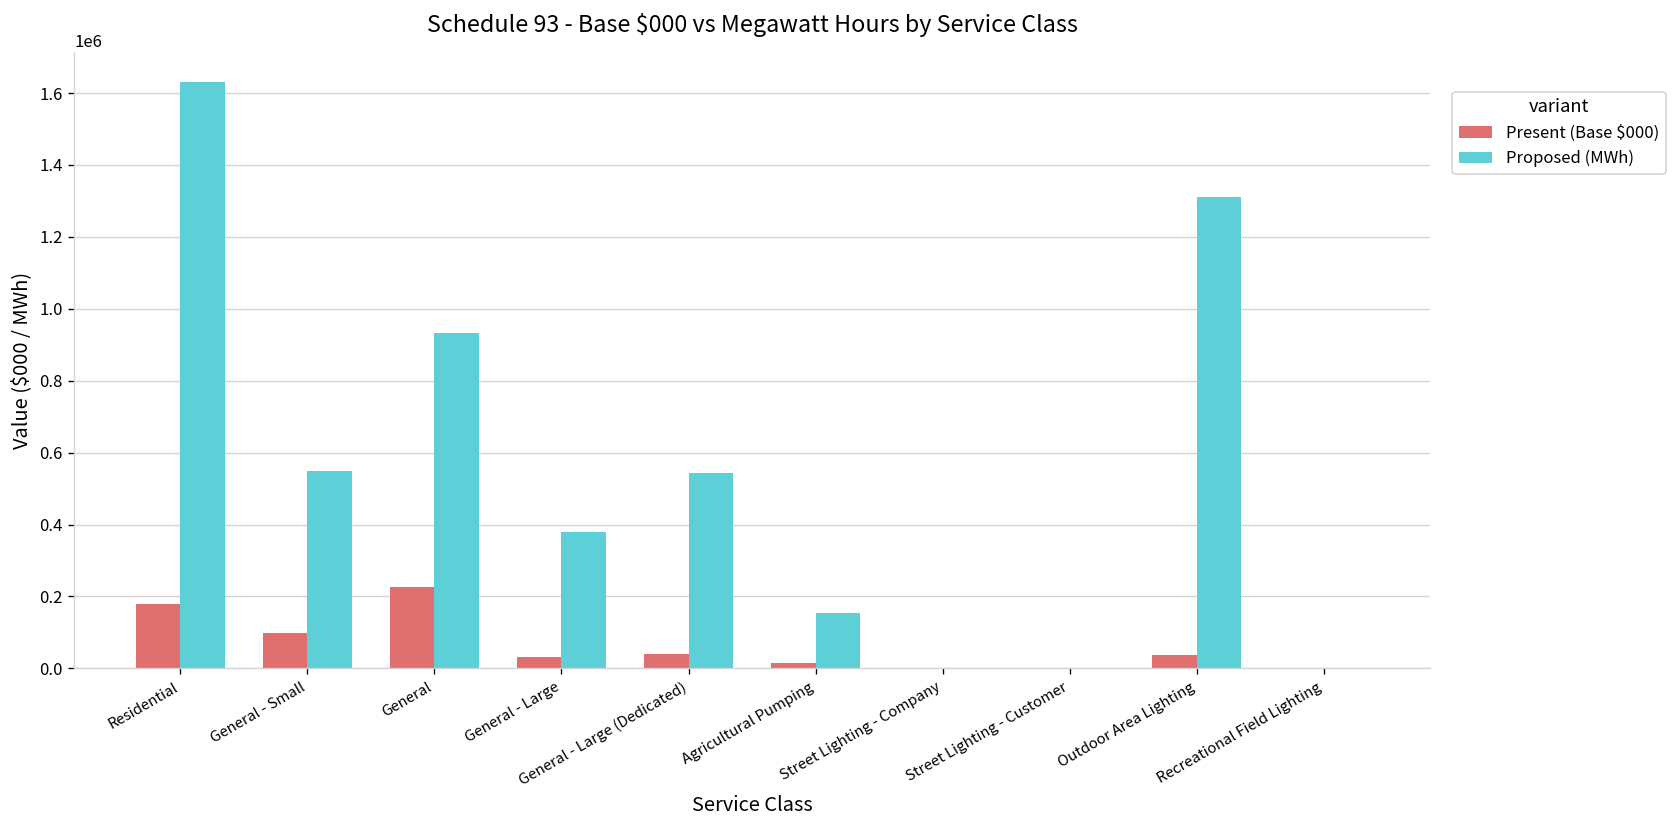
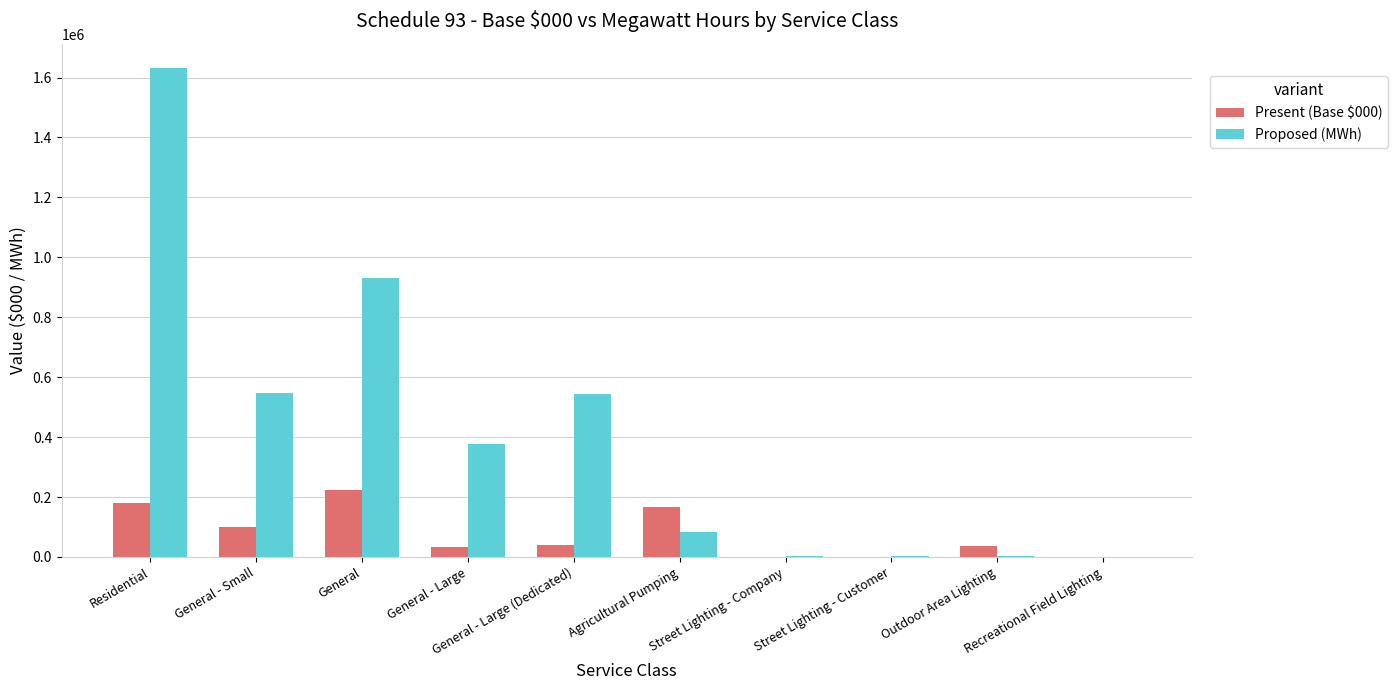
Present (Base $000), Agricultural Pumping: 10000 -> 170000
Proposed (MWh), Agricultural Pumping: 150000 -> 80000
Proposed (MWh), Outdoor Area Lighting: 1310000 -> 0
